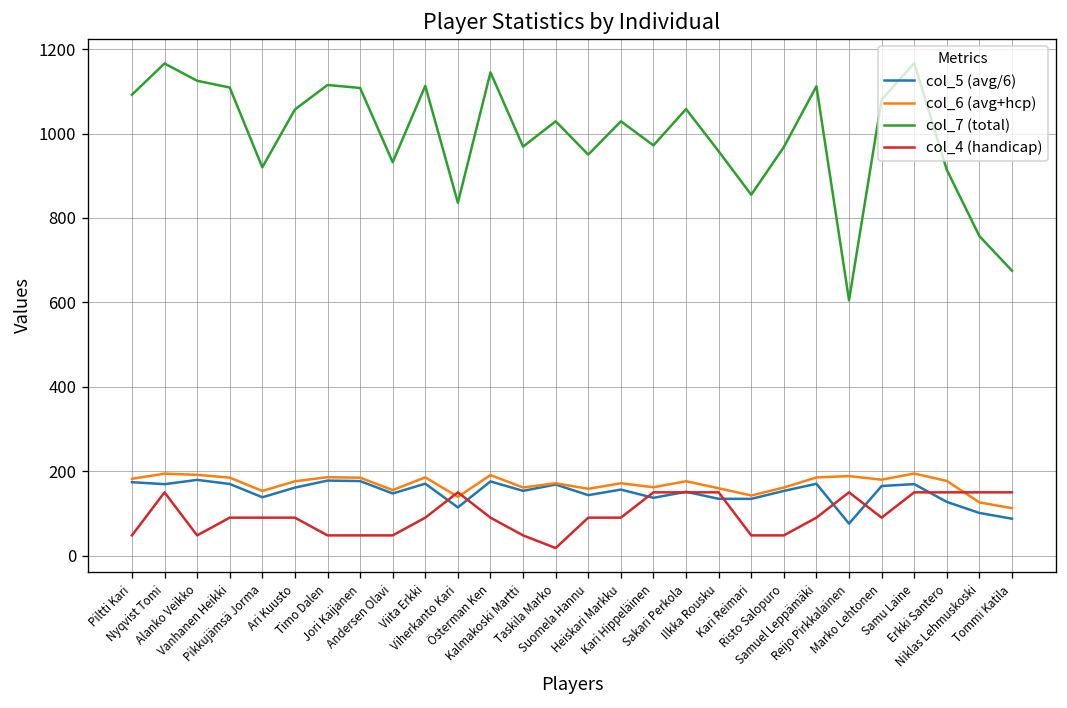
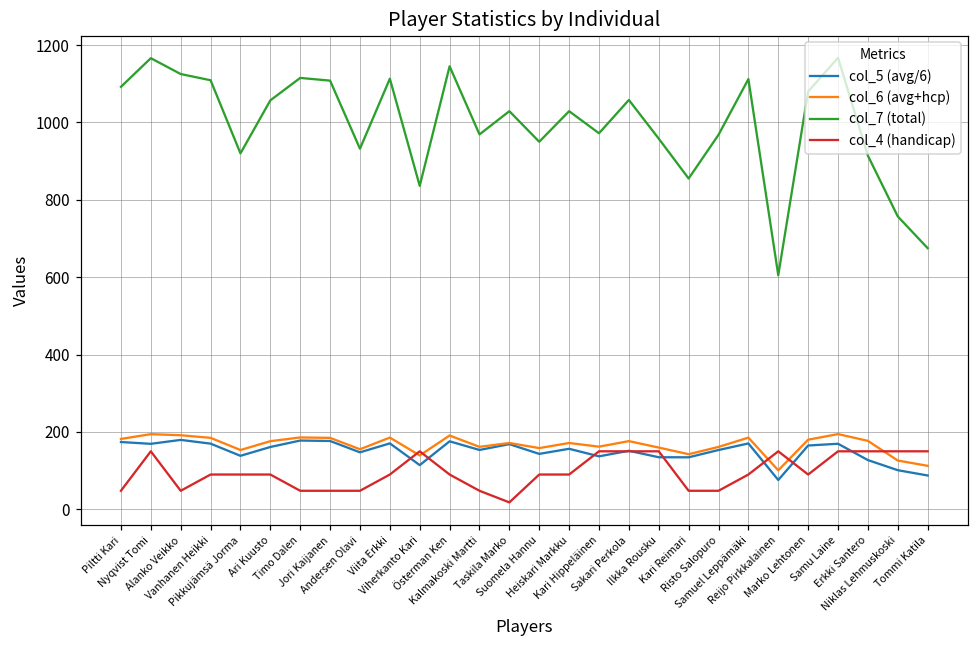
col_6 (avg+hcp), Reijo Pirkkalainen: 190 -> 100
